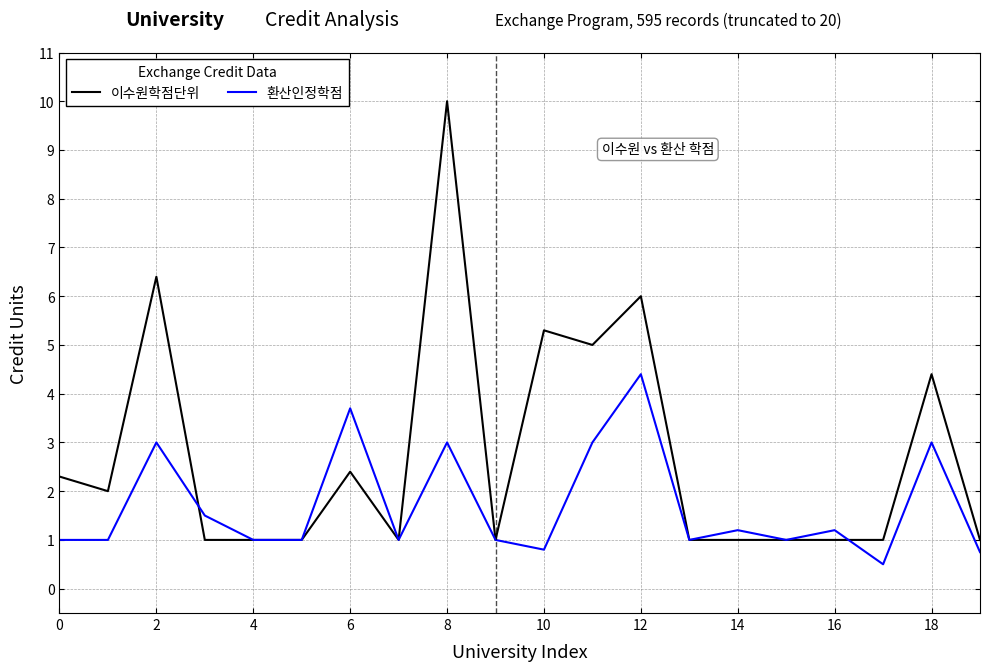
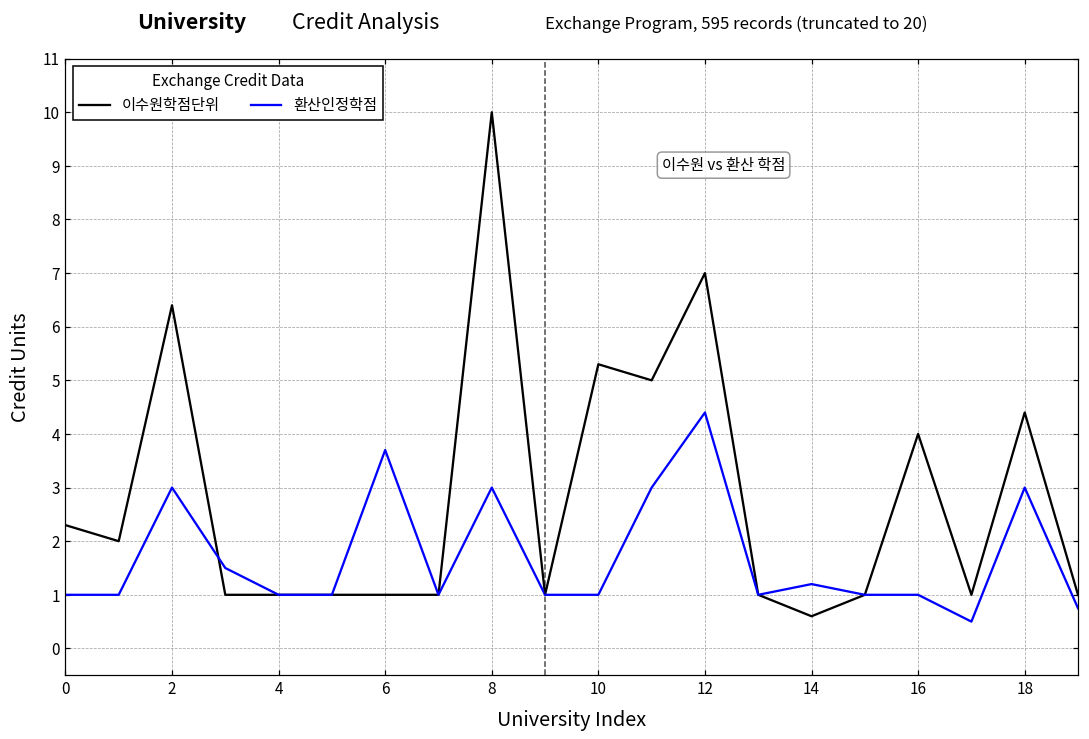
이수원학점단위, 6: 2.4 -> 1.0
환산인정학점, 10: 0.8 -> 1.0
이수원학점단위, 12: 6 -> 7
이수원학점단위, 14: 1.0 -> 0.6
이수원학점단위, 16: 1 -> 4
환산인정학점, 16: 1.2 -> 1.0
